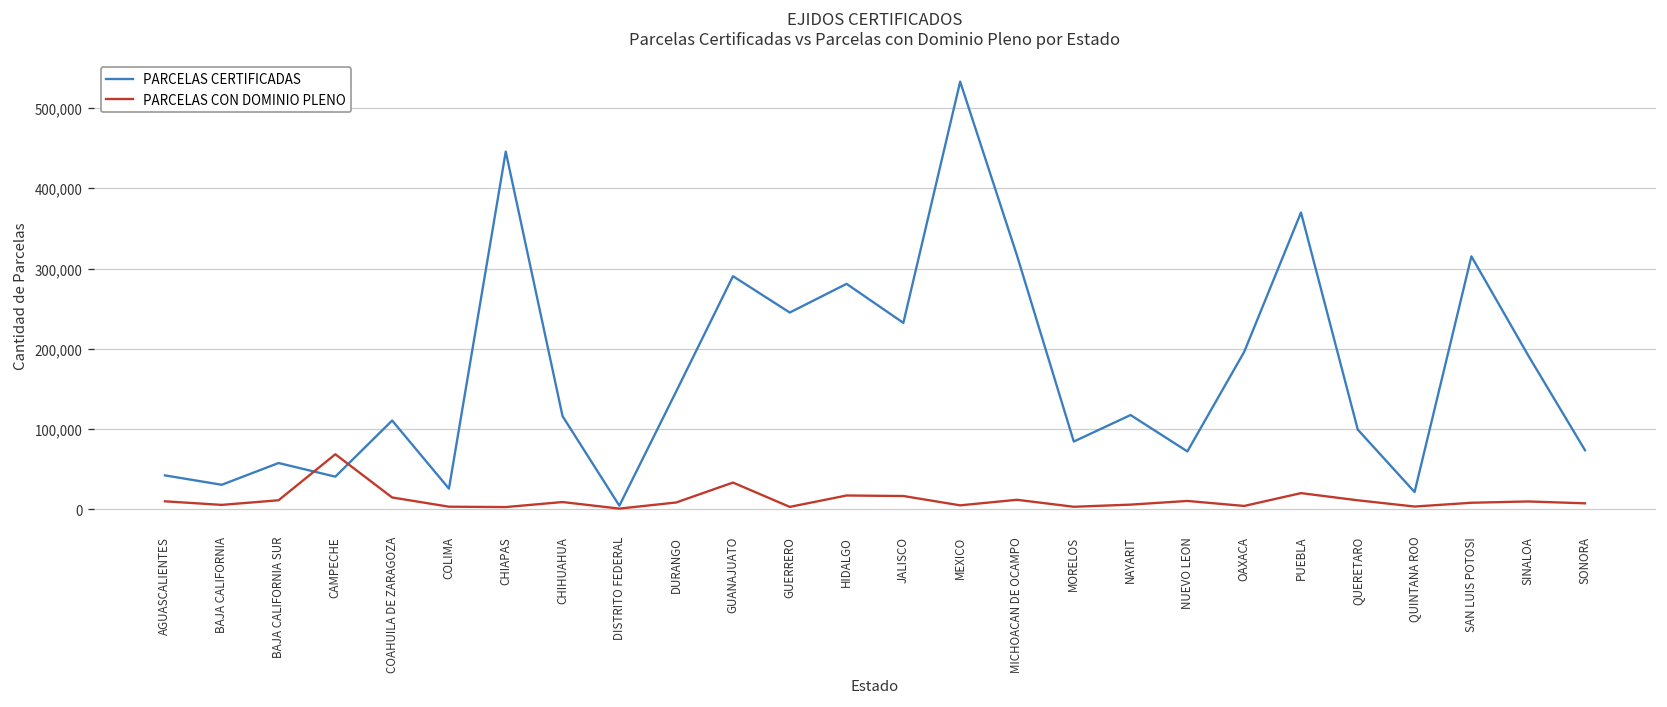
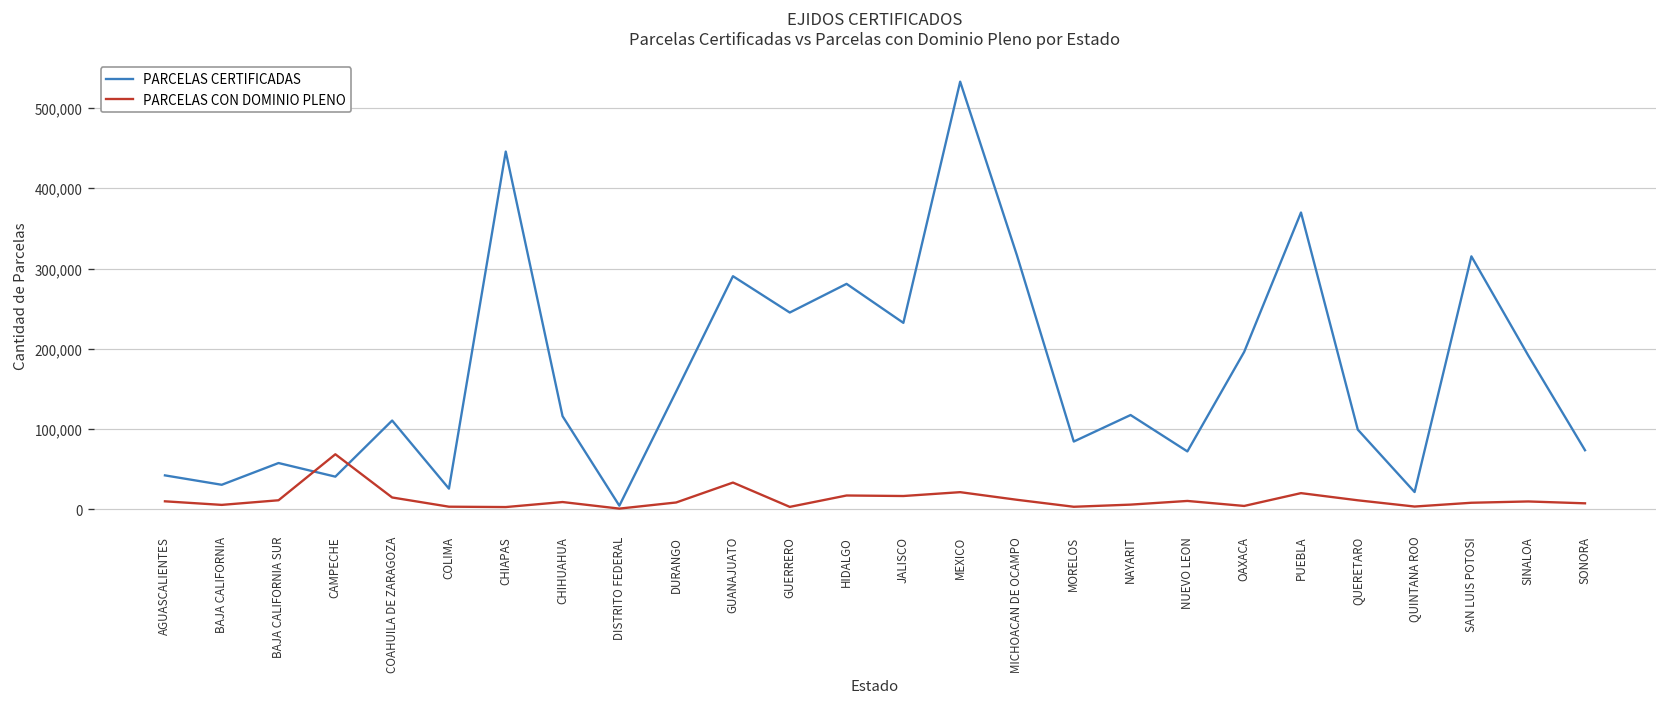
PARCELAS CON DOMINIO PLENO, MEXICO: 0 -> 20,000
